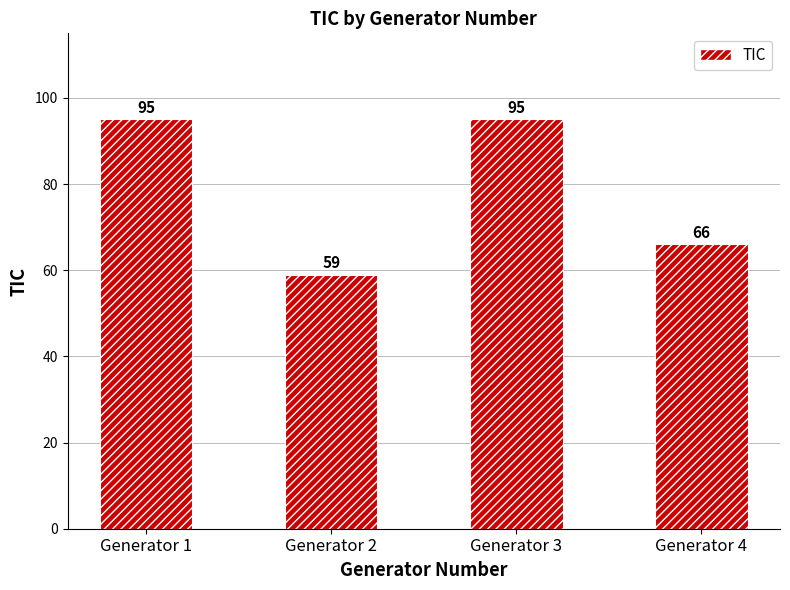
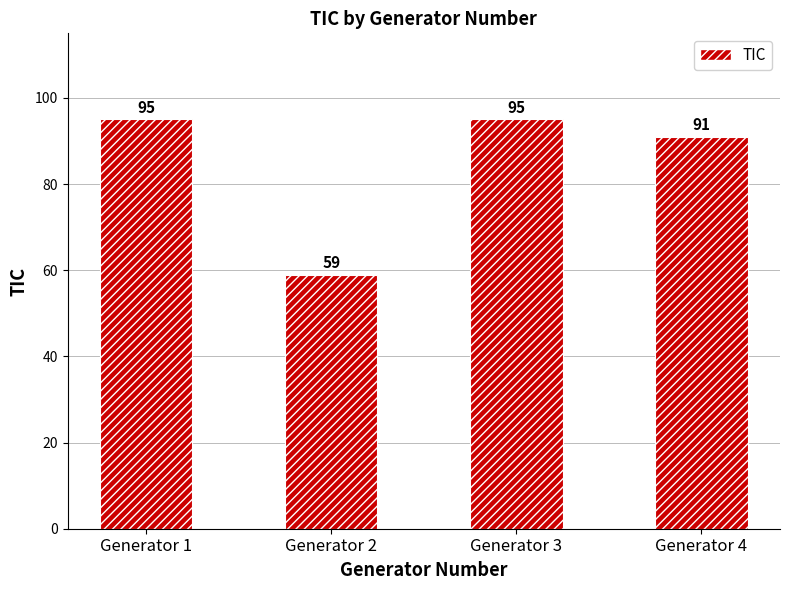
Generator 4: 66 -> 91
